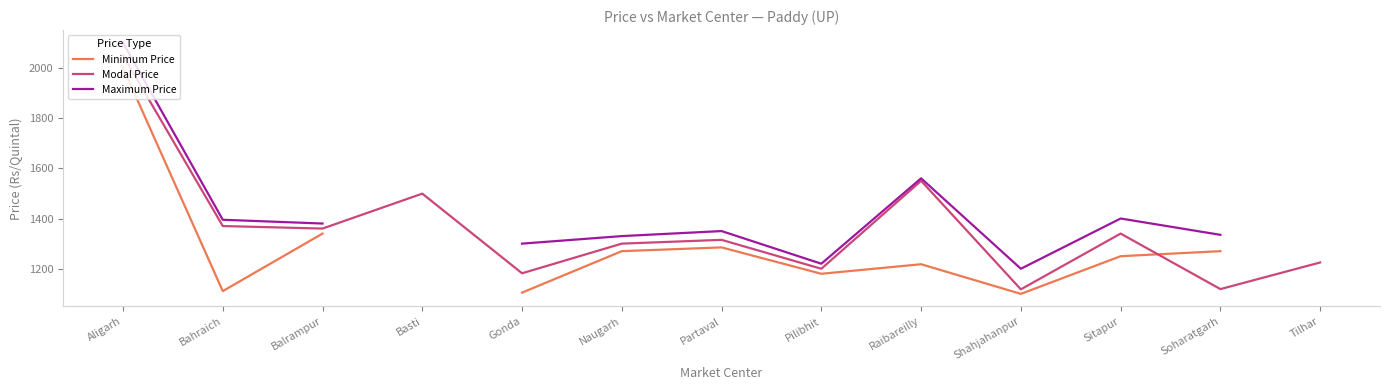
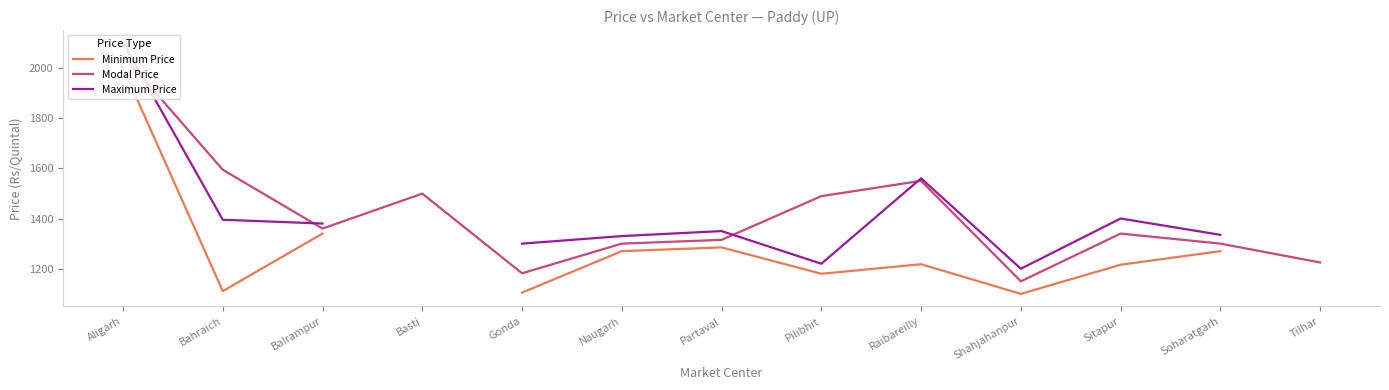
Modal Price, Bahraich: 1370 -> 1590
Modal Price, Pilibhit: 1200 -> 1490
Modal Price, Shahjahanpur: 1120 -> 1150
Minimum Price, Sitapur: 1250 -> 1220
Modal Price, Soharatgarh: 1120 -> 1300
